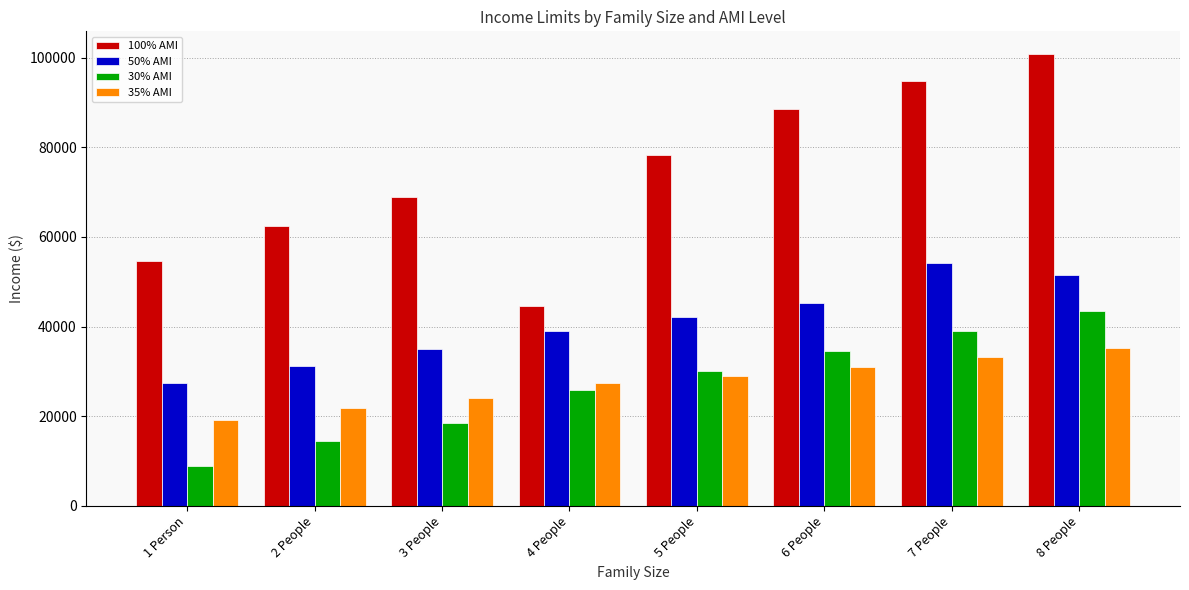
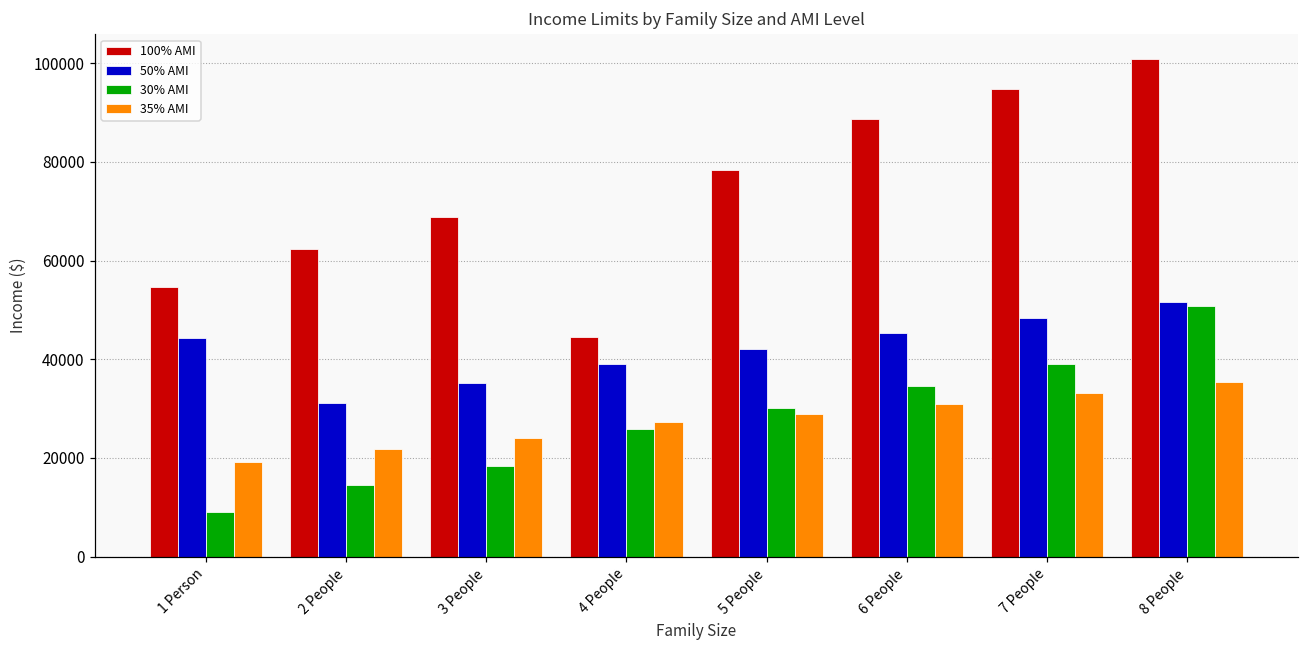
50% AMI, 1 Person: 27000 -> 44000
50% AMI, 7 People: 54000 -> 48000
30% AMI, 8 People: 43000 -> 51000
